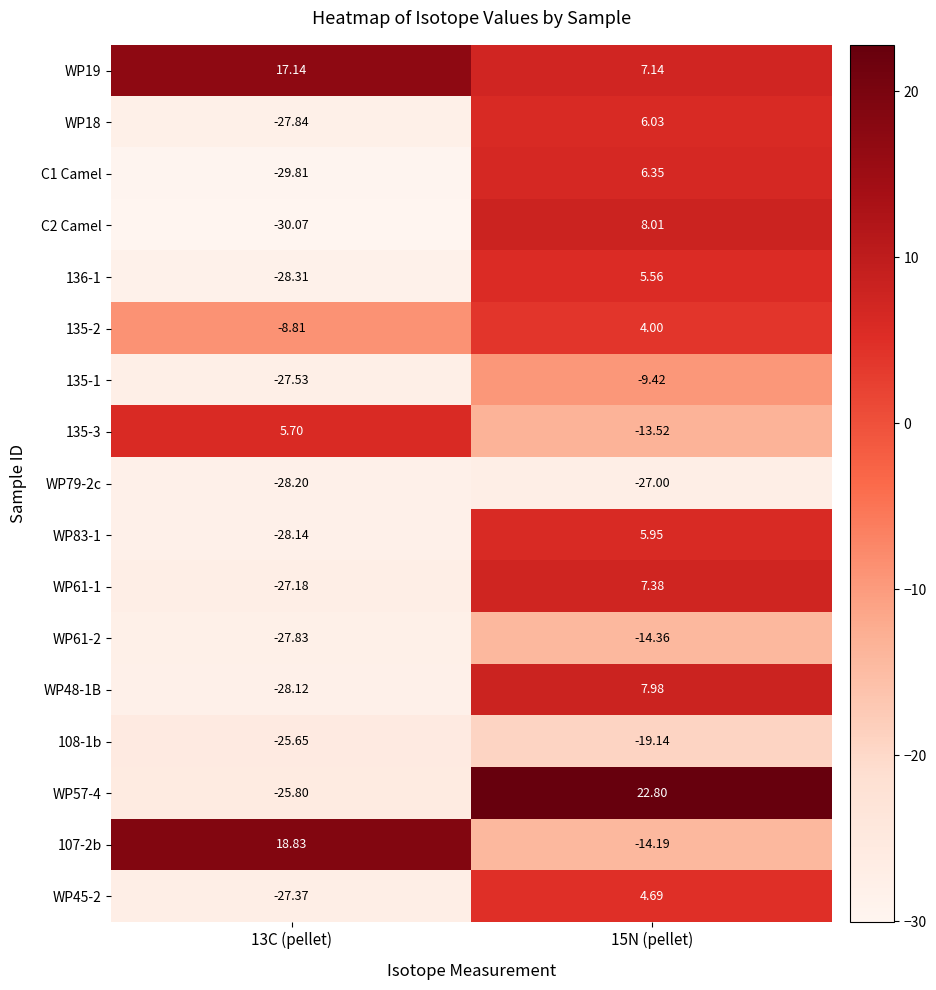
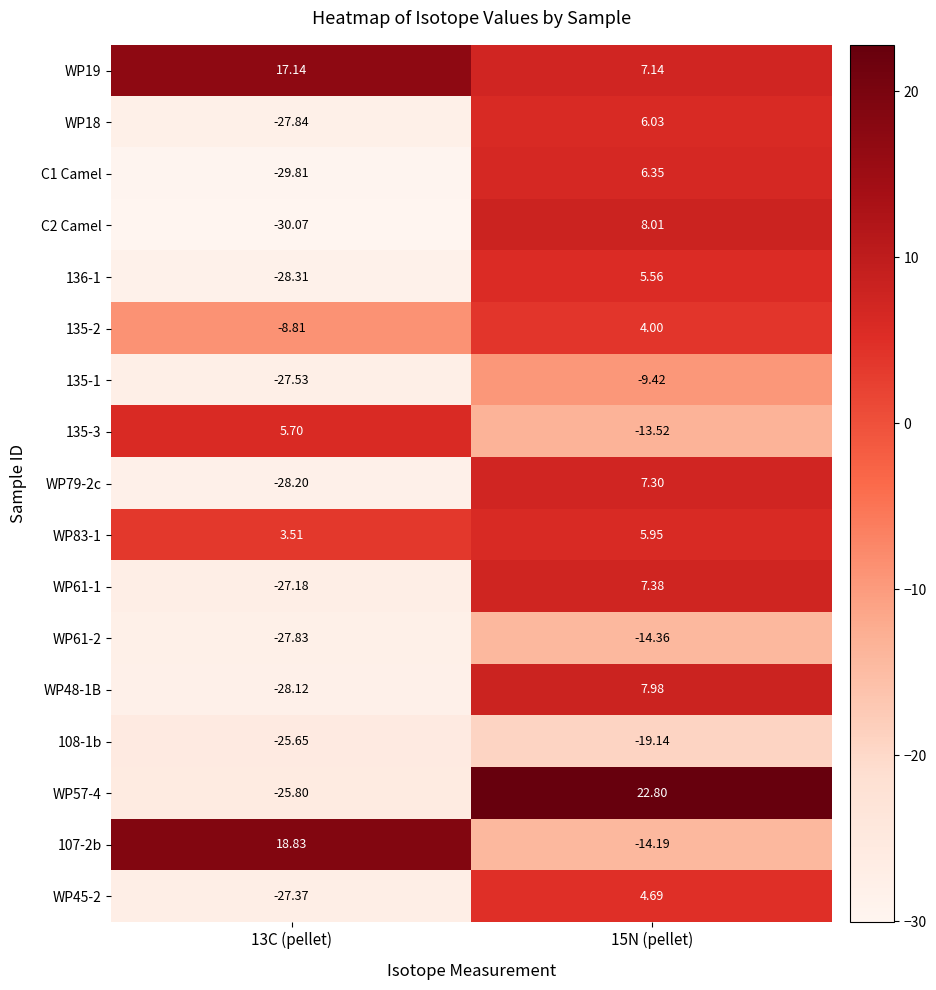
WP79-2c, 15N (pellet): -27.00 -> 7.30
WP83-1, 13C (pellet): -28.14 -> 3.51
